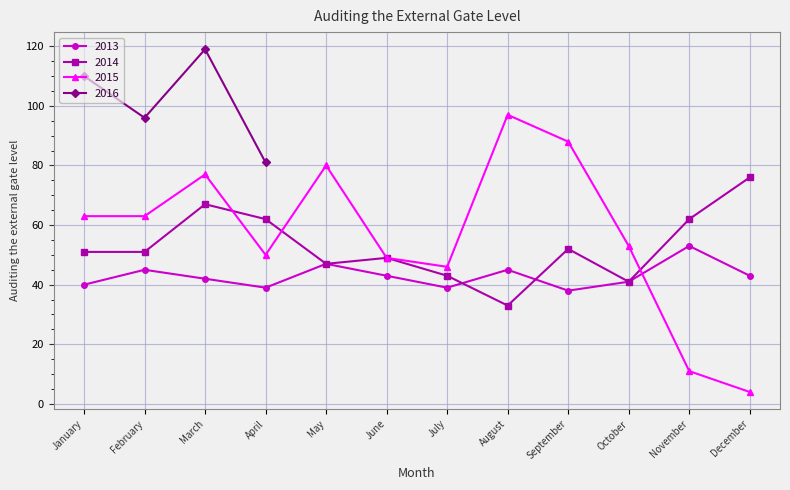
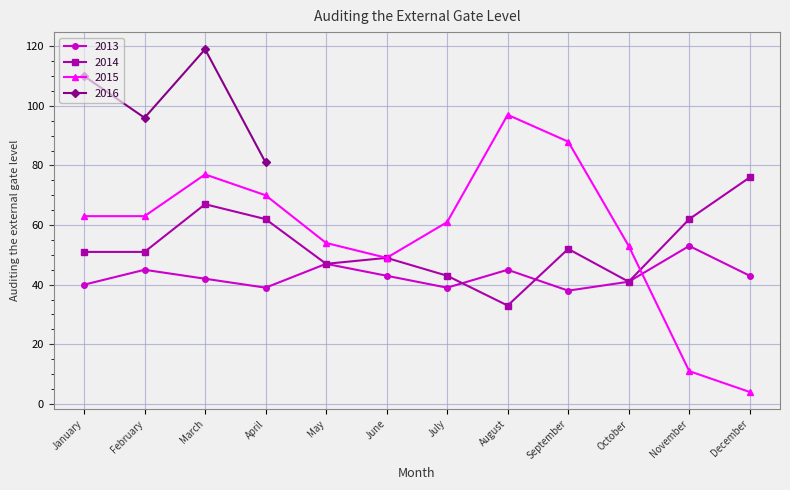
2015, April: 50 -> 70
2015, May: 80 -> 54
2015, July: 46 -> 61
